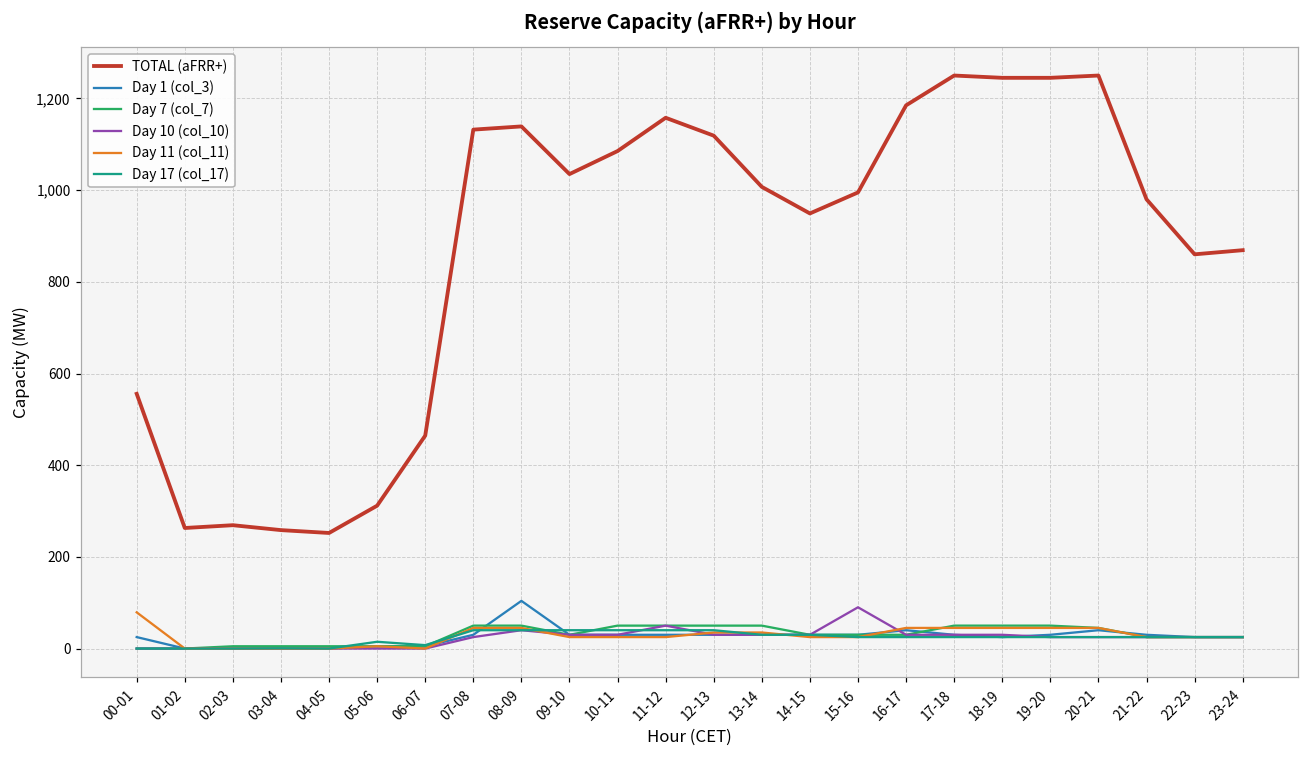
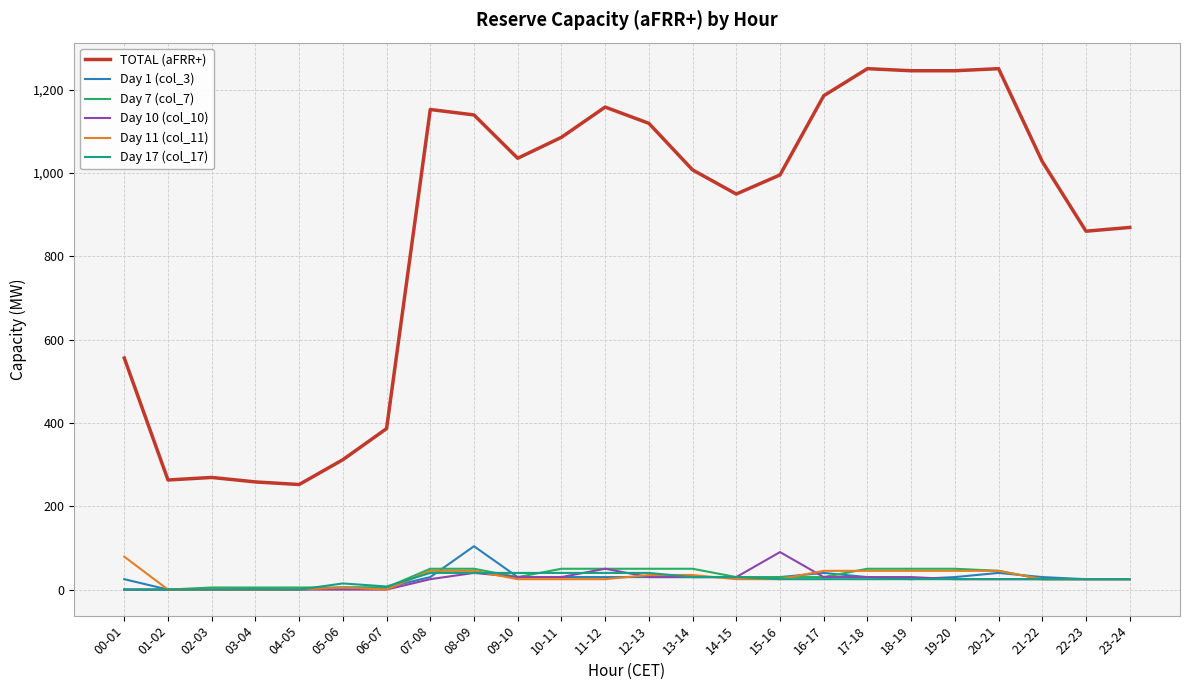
TOTAL (aFRR+), 06-07: 460 -> 390
TOTAL (aFRR+), 07-08: 1,130 -> 1,150
TOTAL (aFRR+), 21-22: 980 -> 1,030
